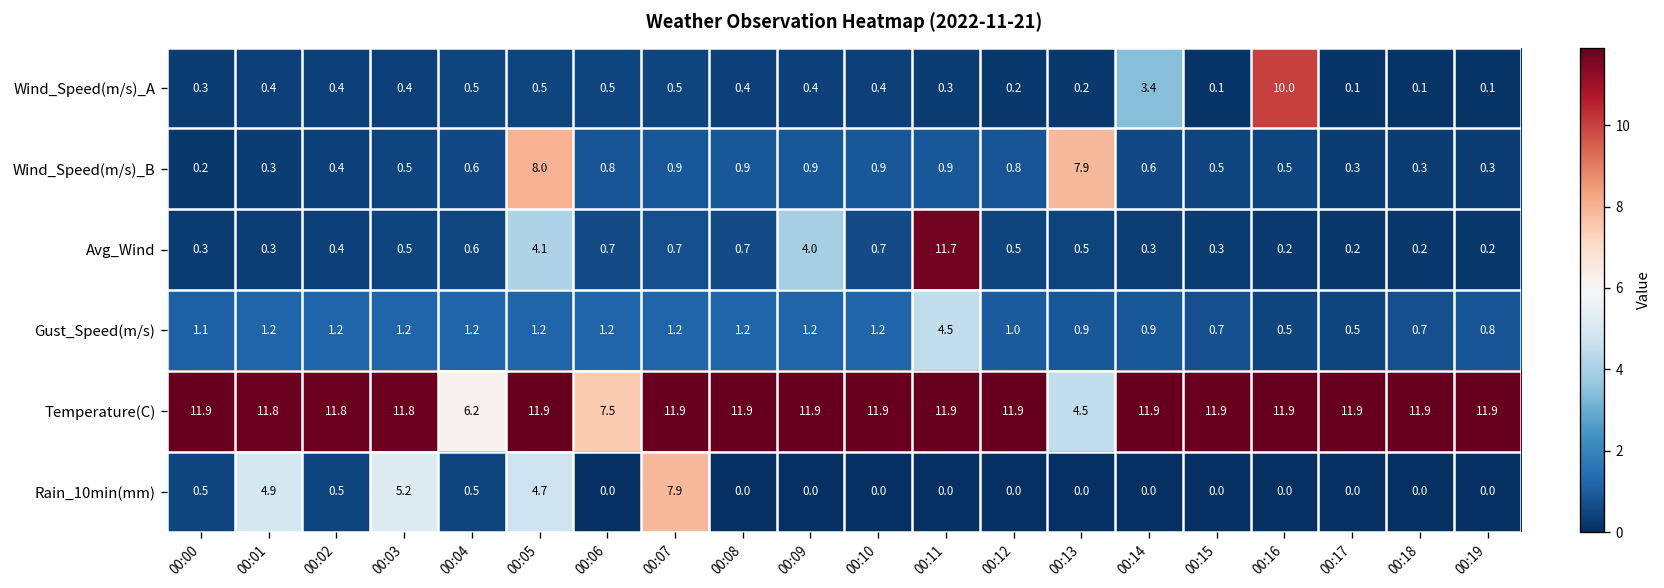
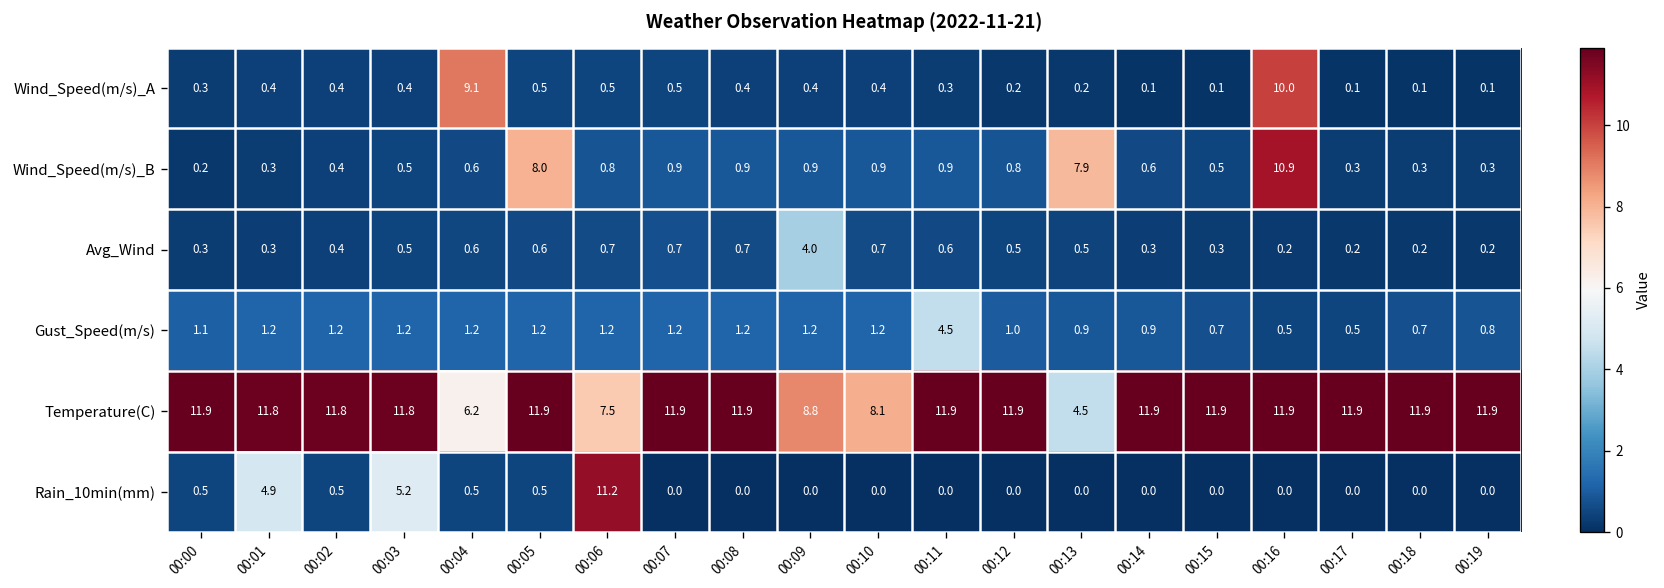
Wind_Speed(m/s)_A, 00:04: 0.5 -> 9.1
Wind_Speed(m/s)_A, 00:14: 3.4 -> 0.1
Wind_Speed(m/s)_B, 00:16: 0.5 -> 10.9
Avg_Wind, 00:05: 4.1 -> 0.6
Avg_Wind, 00:11: 11.7 -> 0.6
Temperature(C), 00:09: 11.9 -> 8.8
Temperature(C), 00:10: 11.9 -> 8.1
Rain_10min(mm), 00:05: 4.7 -> 0.5
Rain_10min(mm), 00:06: 0.0 -> 11.2
Rain_10min(mm), 00:07: 7.9 -> 0.0
